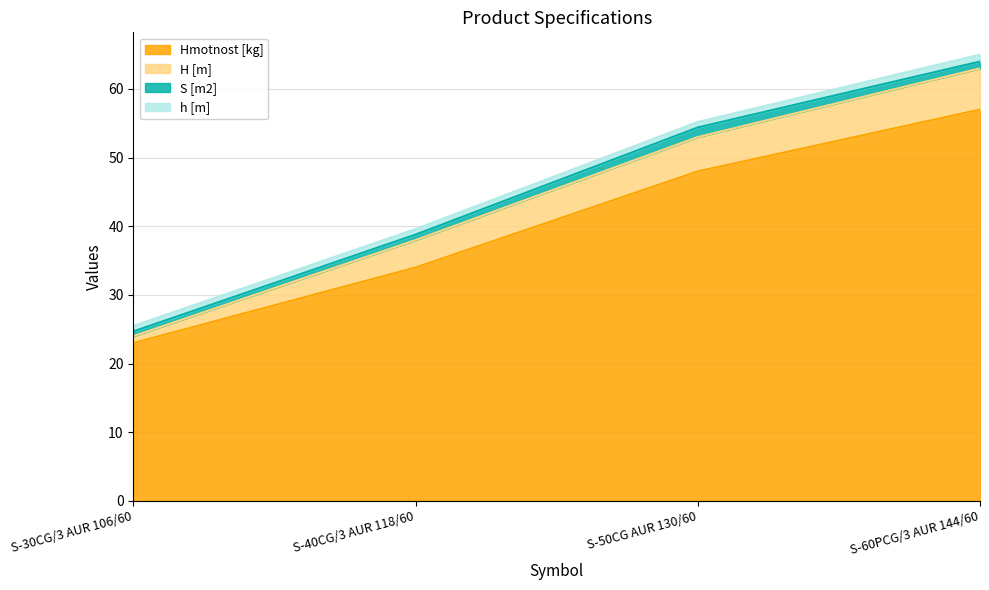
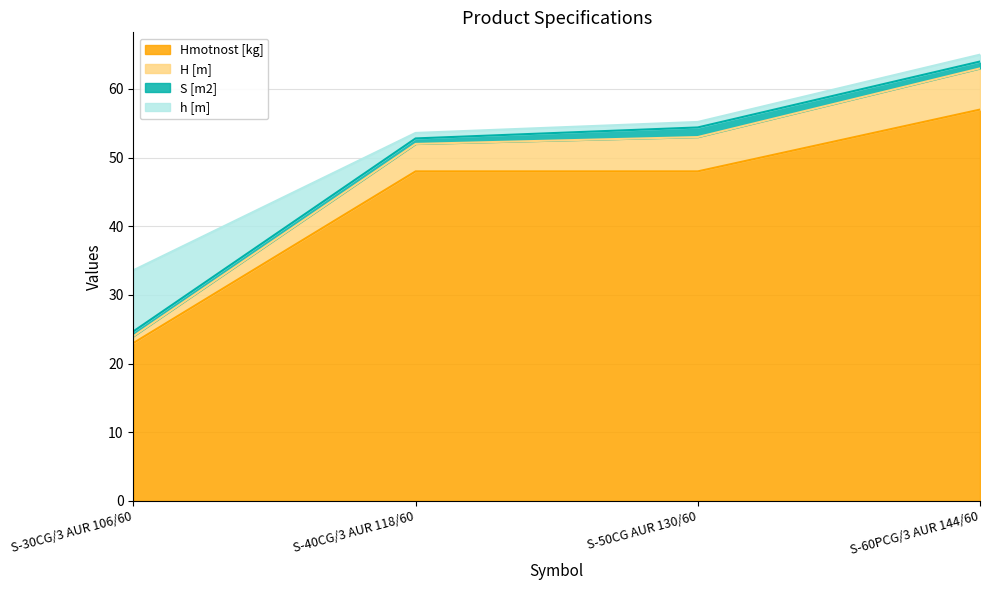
h [m], S-30CG/3 AUR 106/60: 1 -> 9
Hmotnost [kg], S-40CG/3 AUR 118/60: 34 -> 48
